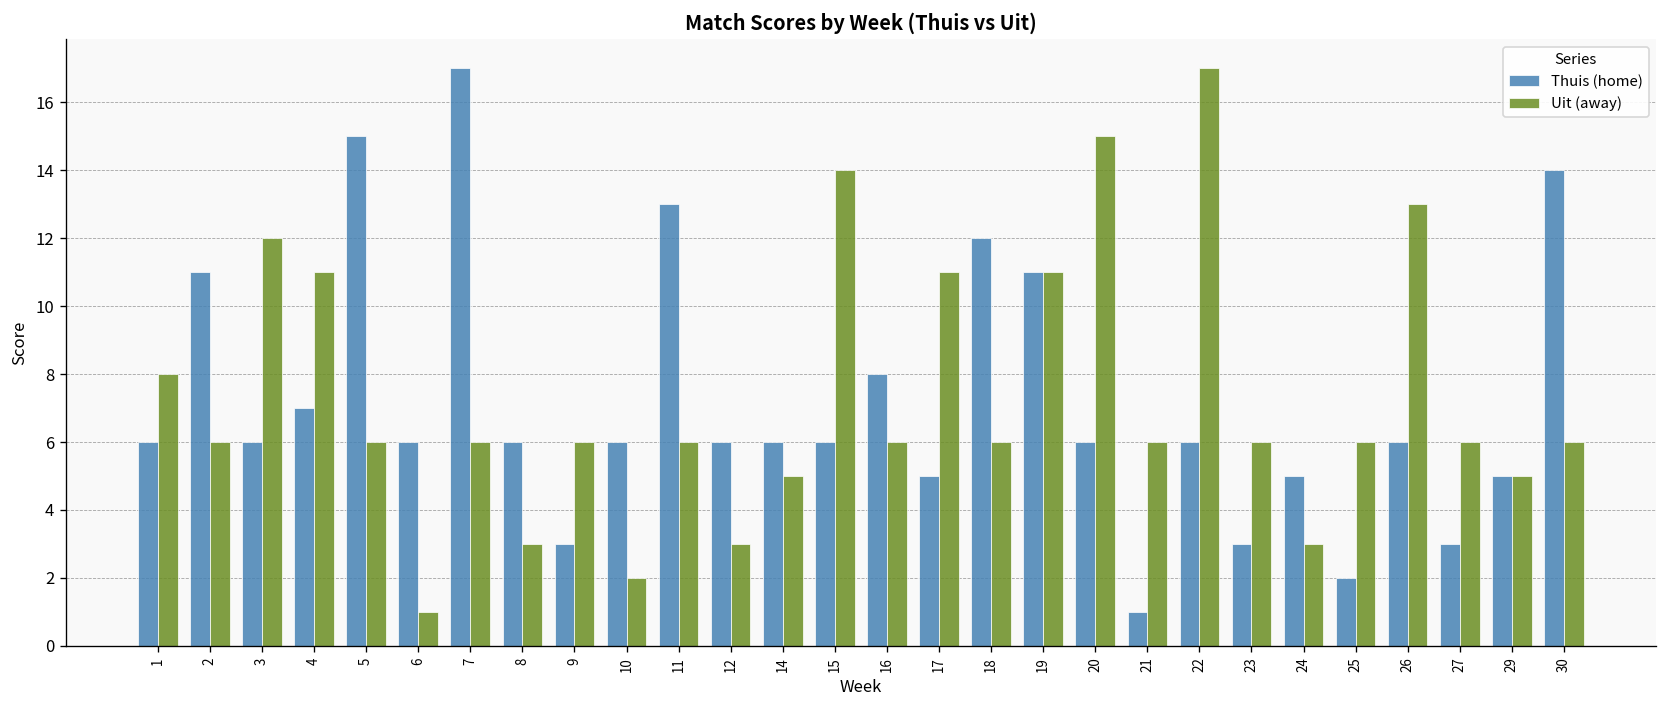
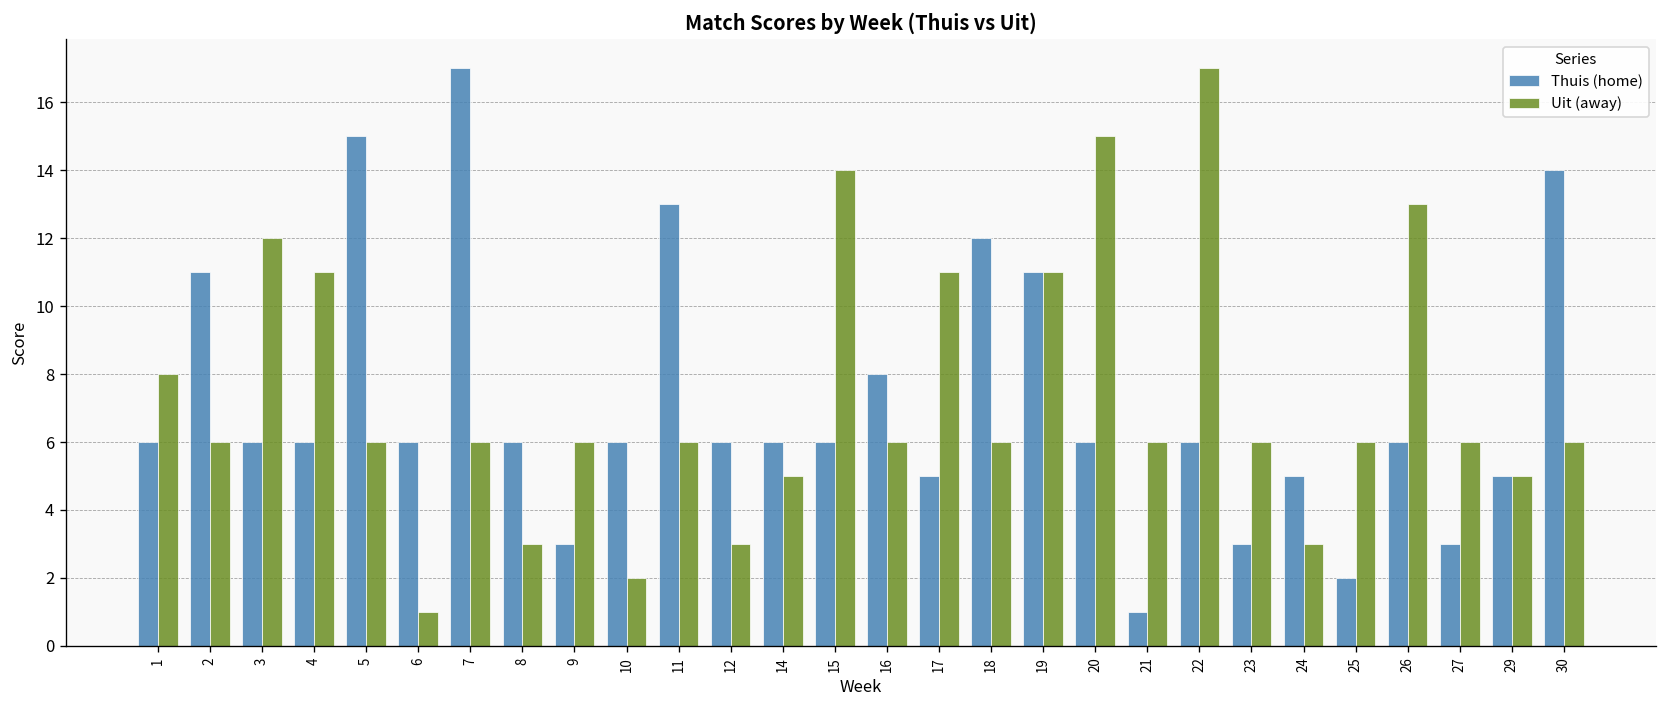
Thuis (home), 4: 7 -> 6
